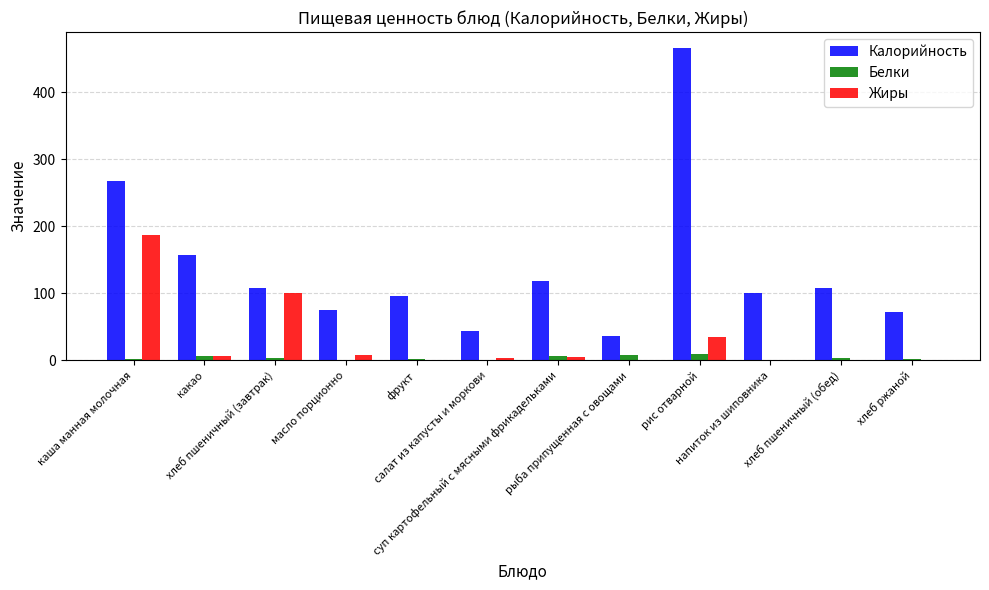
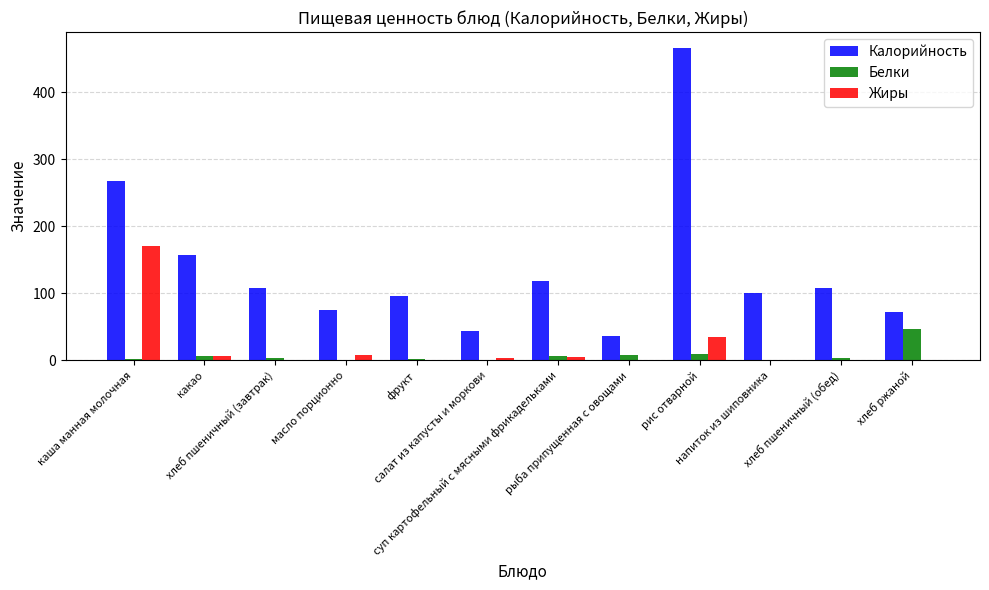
Жиры, каша манная молочная: 190 -> 170
Жиры, хлеб пшеничный (завтрак): 100 -> 0
Белки, хлеб ржаной: 0 -> 50
